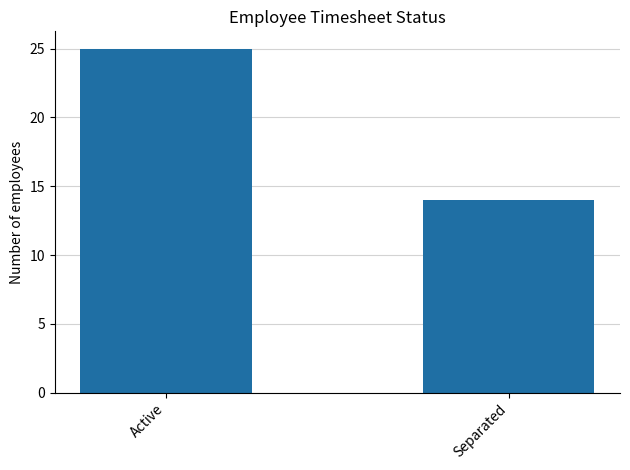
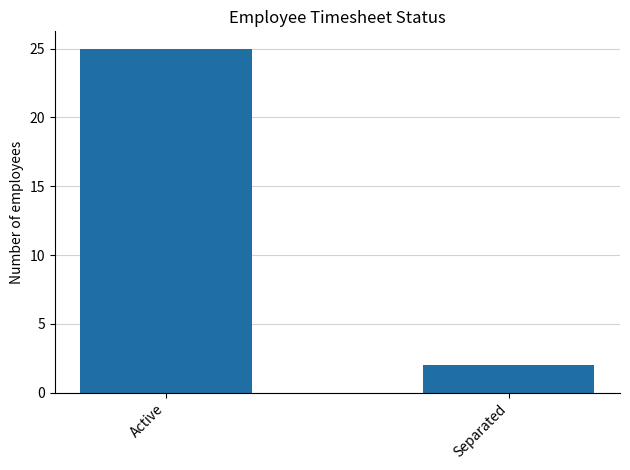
Separated: 14 -> 2
